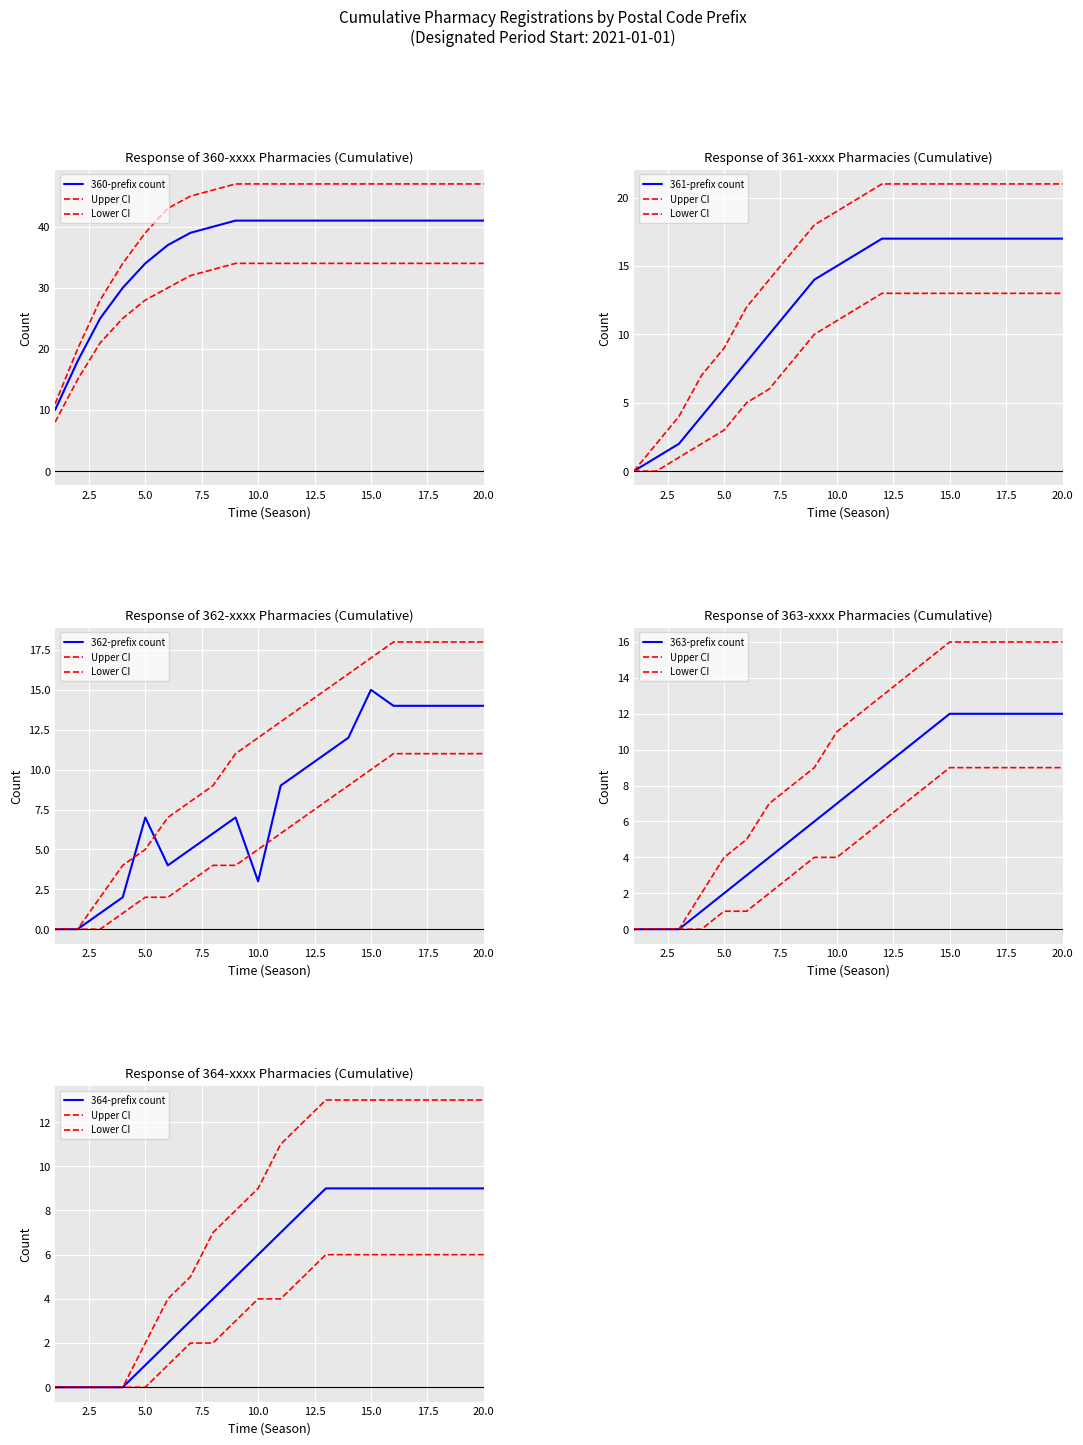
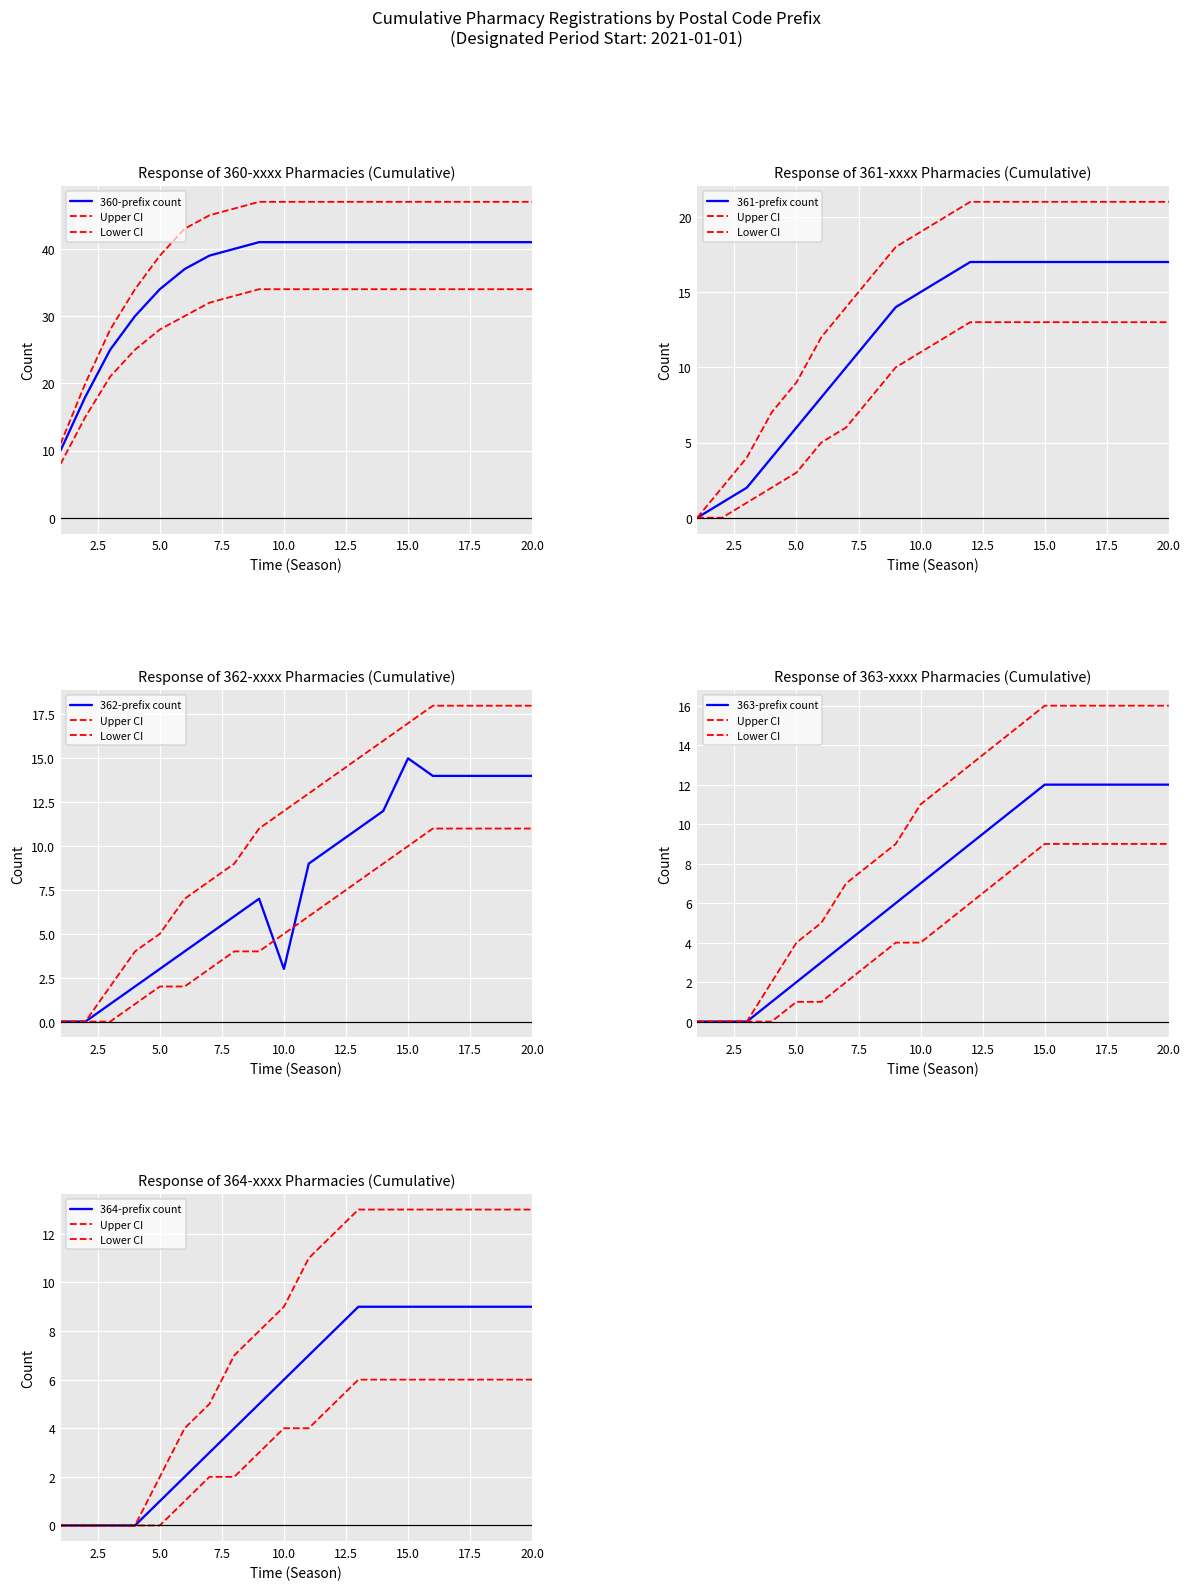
Response of 362-xxxx Pharmacies (Cumulative), 362-prefix count, 5.0: 7 -> 3
